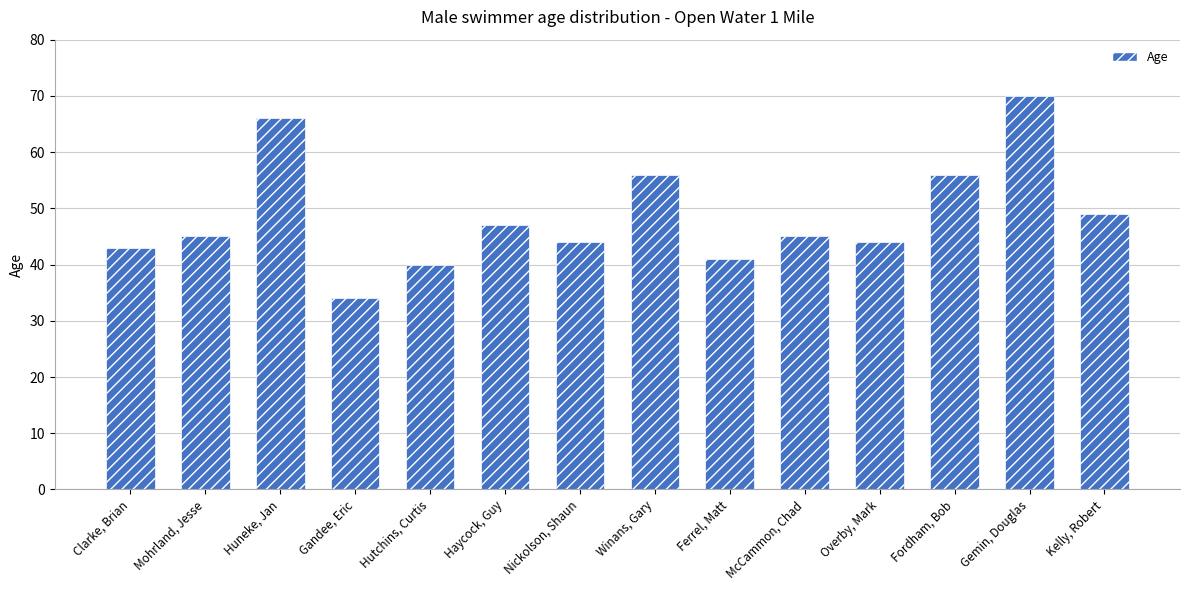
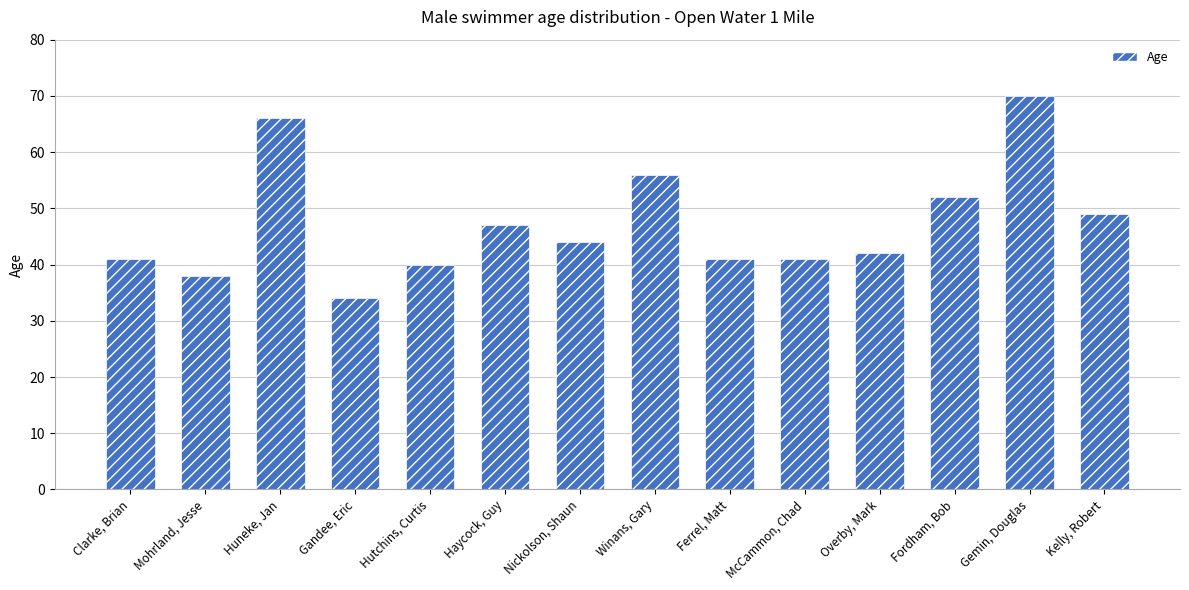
Clarke, Brian: 43 -> 41
Mohrland, Jesse: 45 -> 38
McCammon, Chad: 45 -> 41
Overby, Mark: 44 -> 42
Fordham, Bob: 56 -> 52
